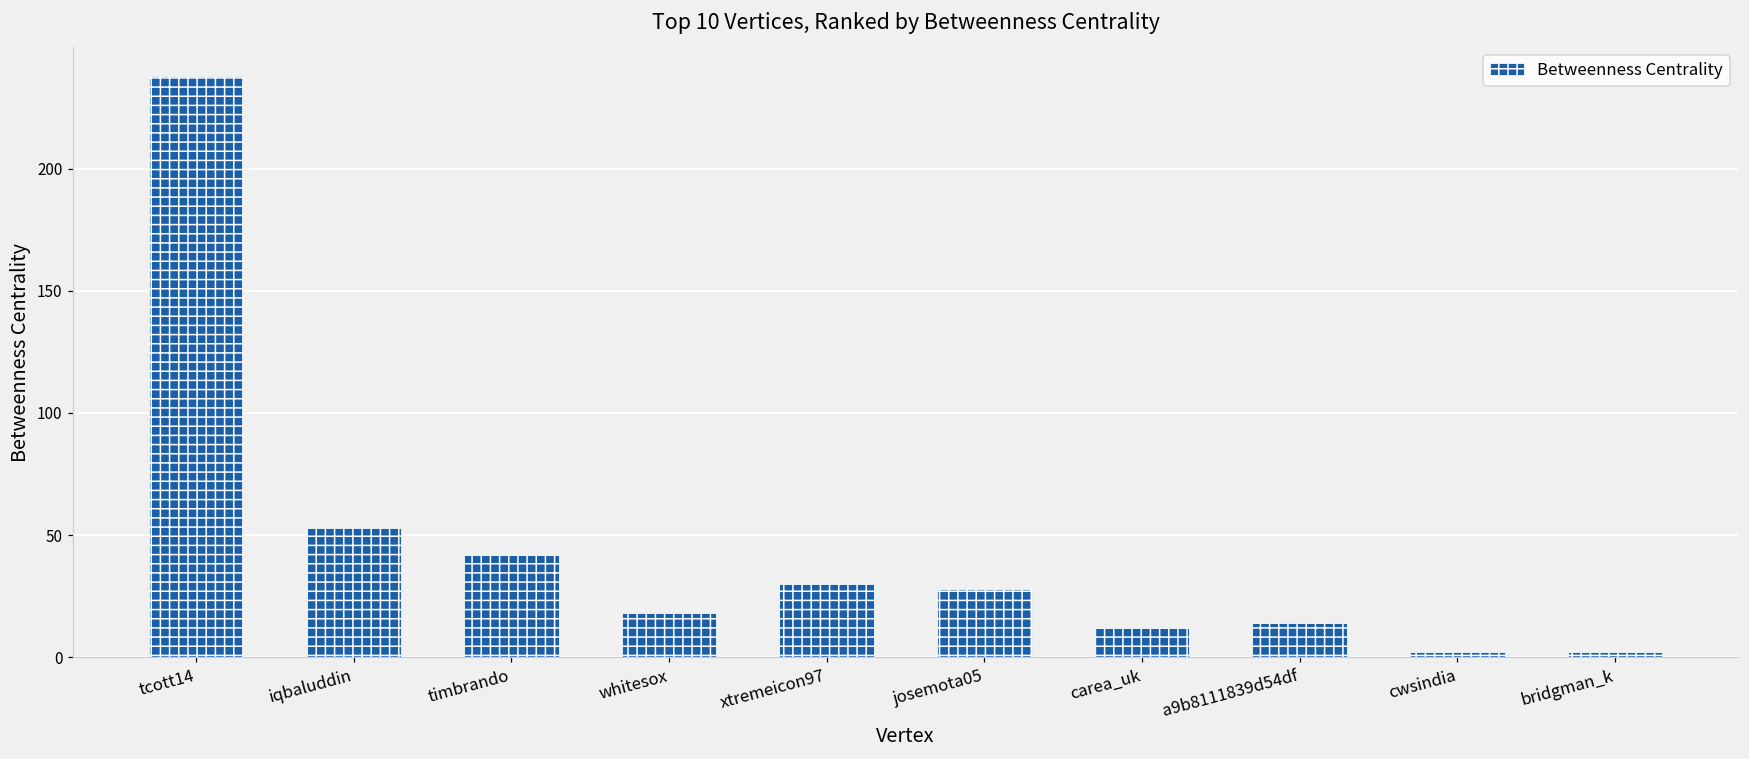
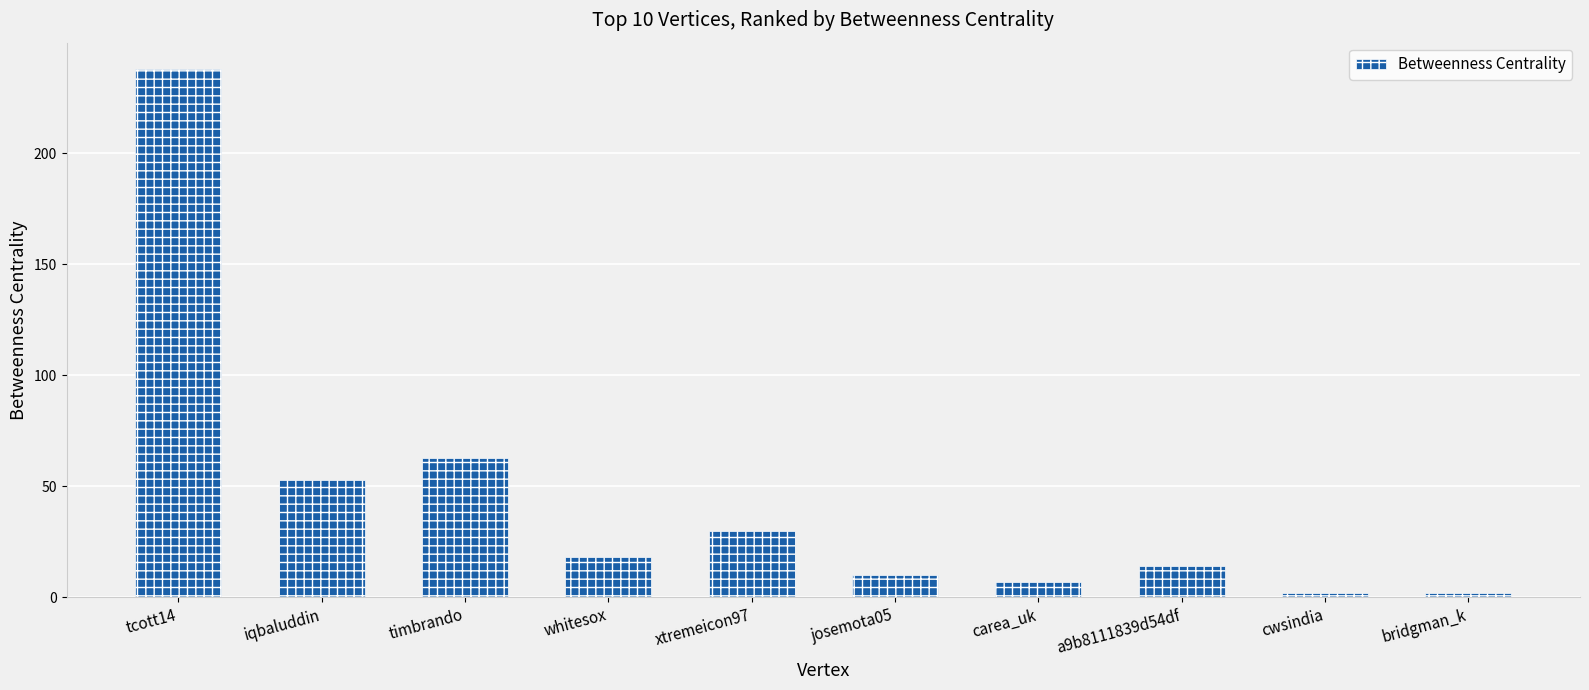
timbrando: 42 -> 63
josemota05: 28 -> 10
carea_uk: 12 -> 7
